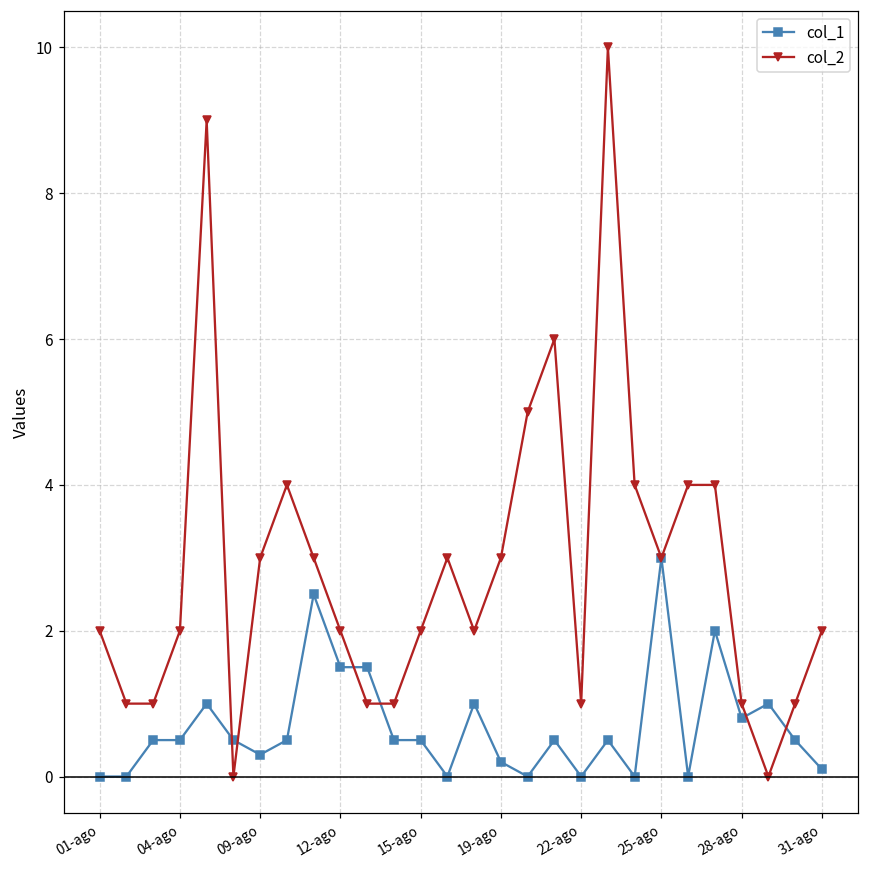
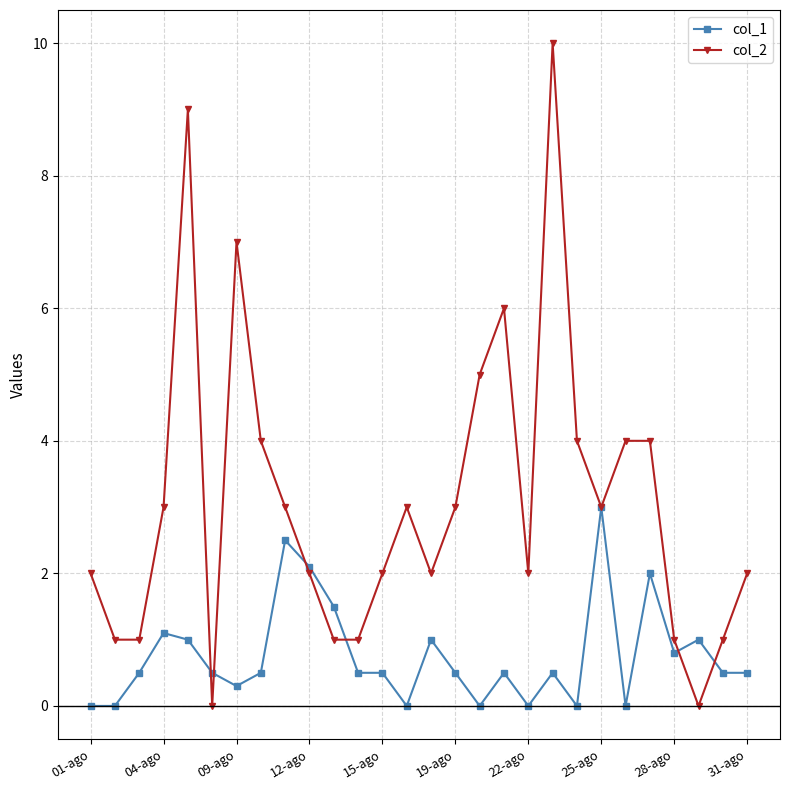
col_1, 04-ago: 0.5 -> 1.1
col_2, 04-ago: 2 -> 3
col_2, 09-ago: 3 -> 7
col_1, 12-ago: 1.5 -> 2.1
col_1, 19-ago: 0.2 -> 0.5
col_2, 22-ago: 1 -> 2
col_1, 31-ago: 0.1 -> 0.5
